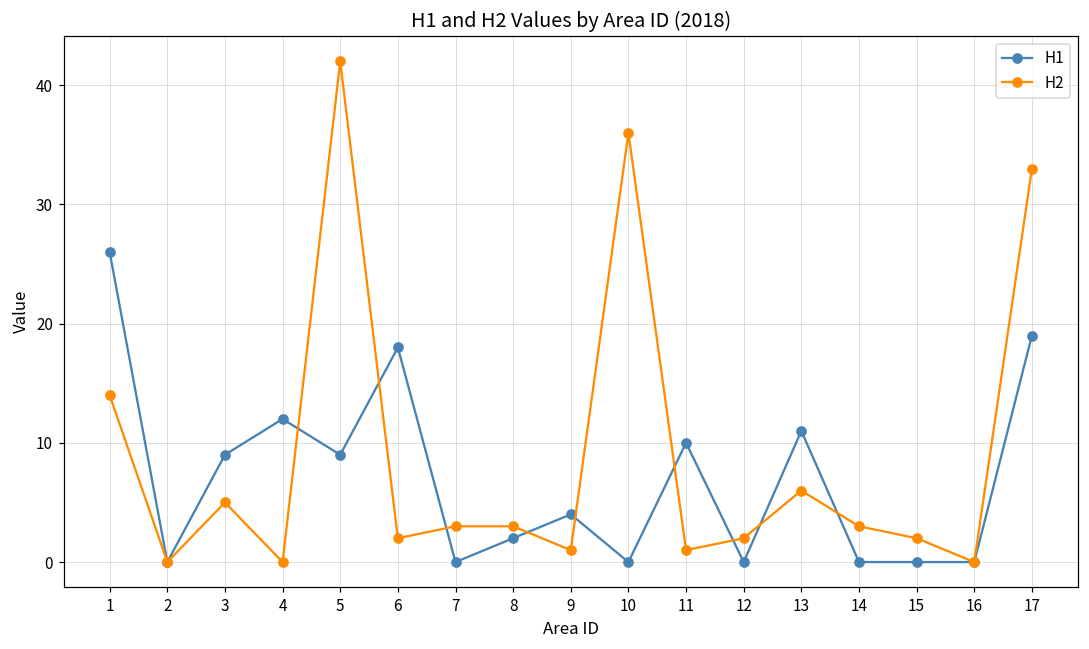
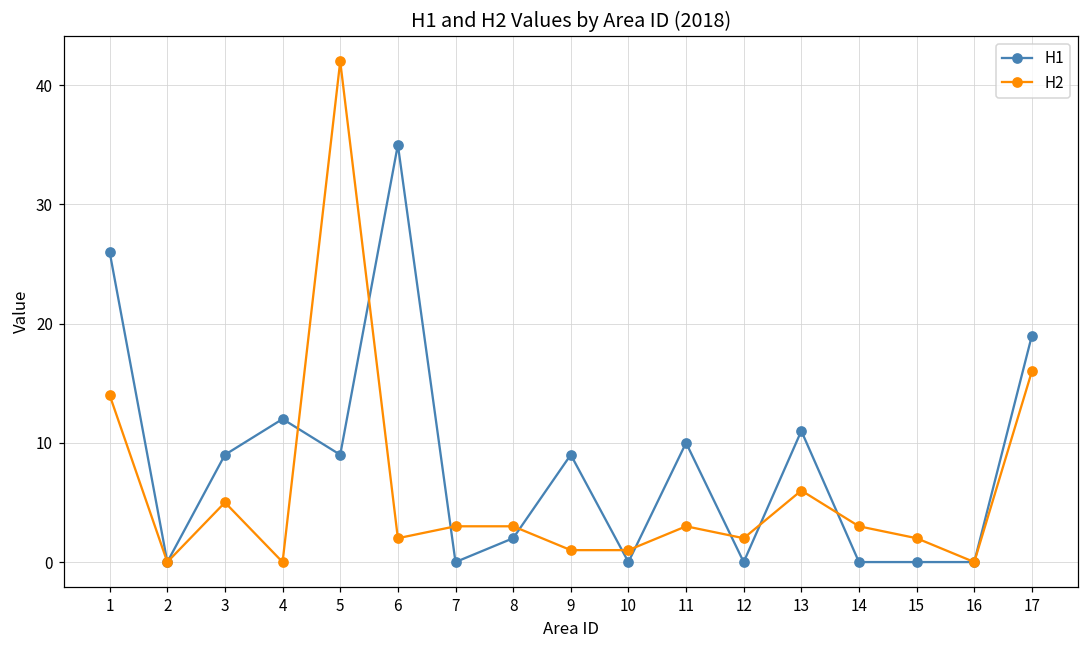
H1, 6: 18 -> 35
H1, 9: 4 -> 9
H2, 10: 36 -> 1
H2, 11: 1 -> 3
H2, 17: 33 -> 16
